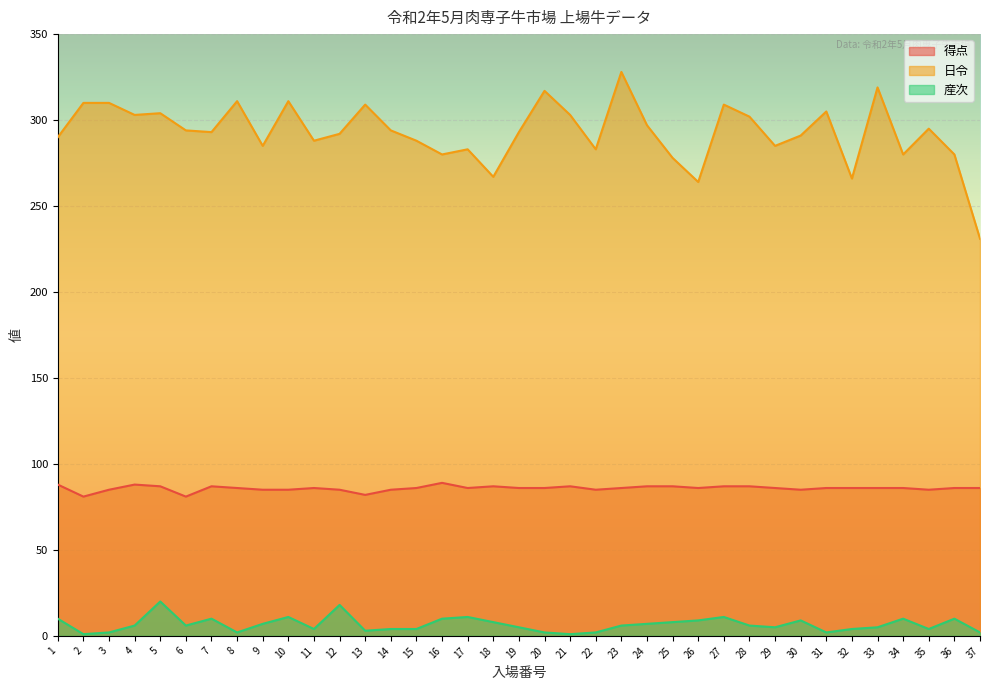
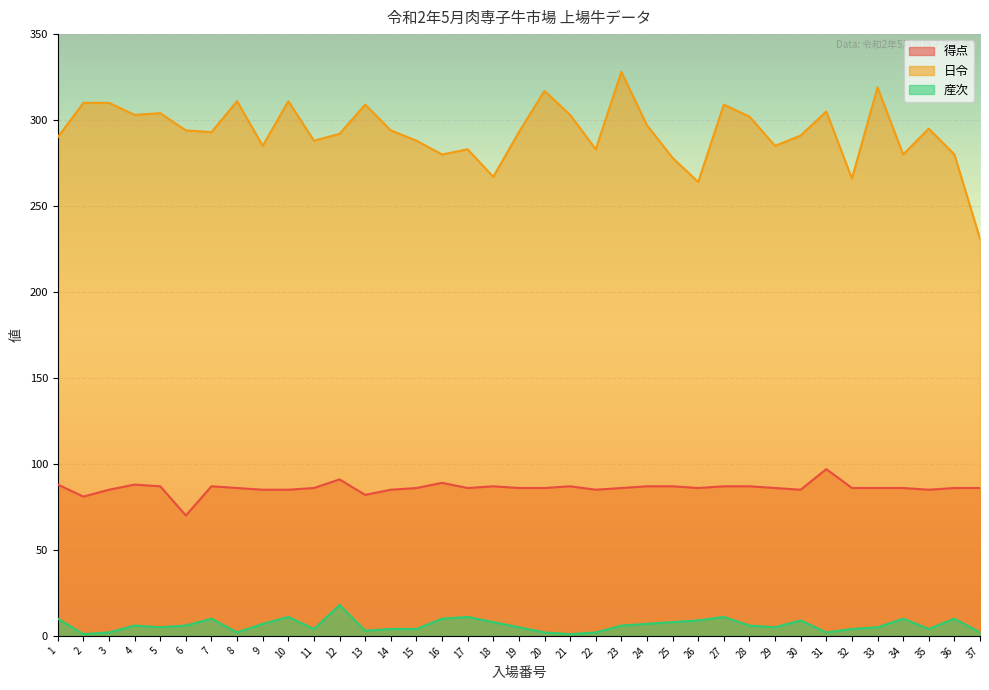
産次, 5: 20 -> 5
得点, 6: 81 -> 70
得点, 12: 85 -> 91
得点, 31: 86 -> 97
